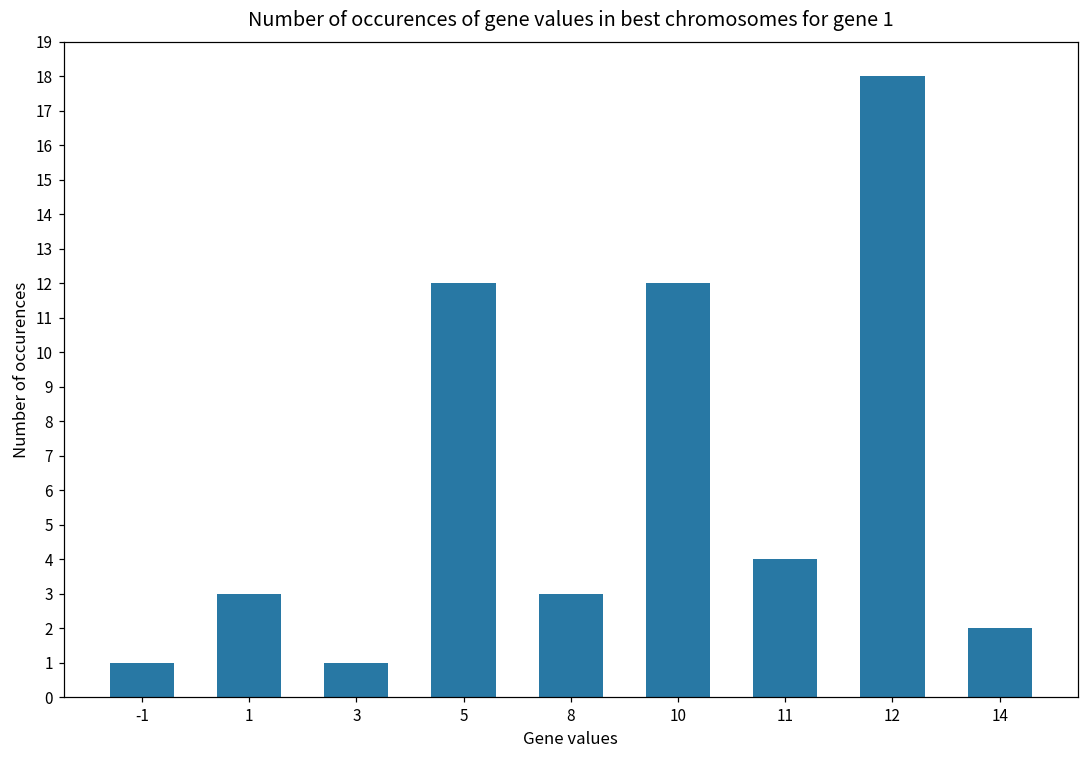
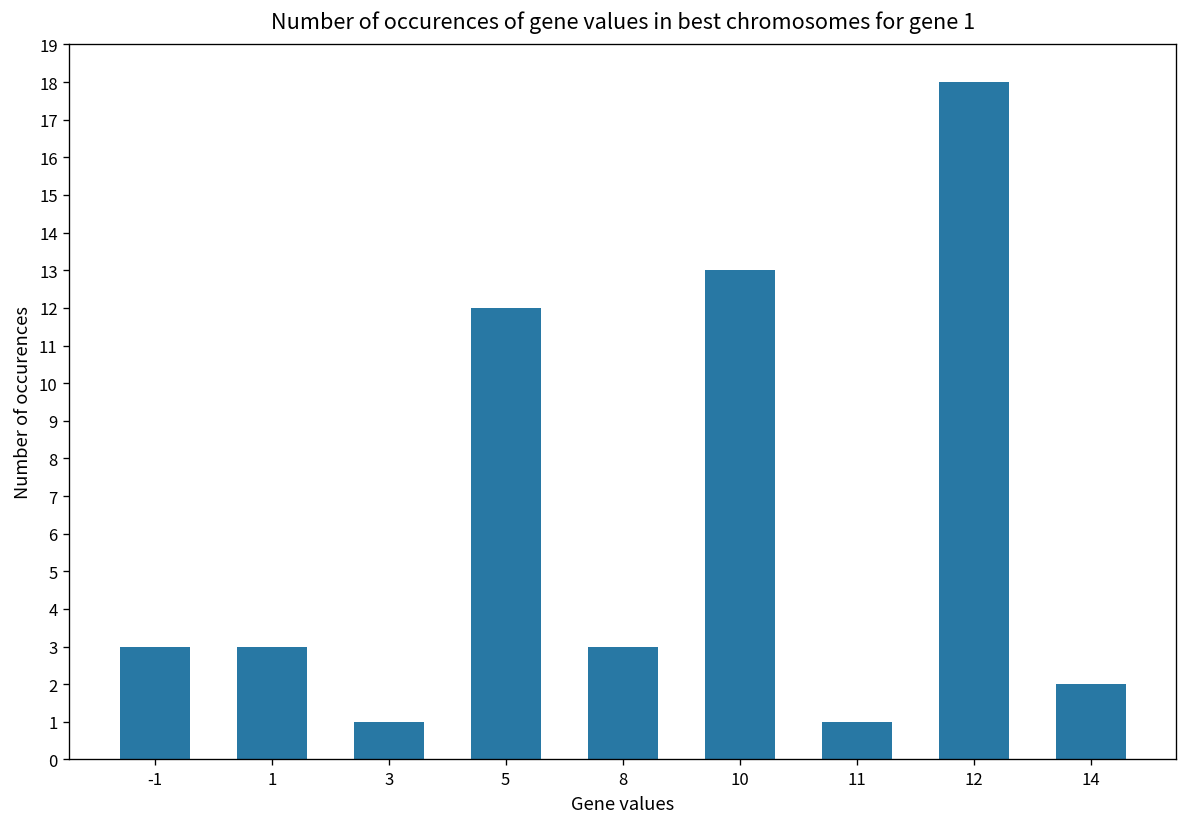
-1: 1 -> 3
10: 12 -> 13
11: 4 -> 1
